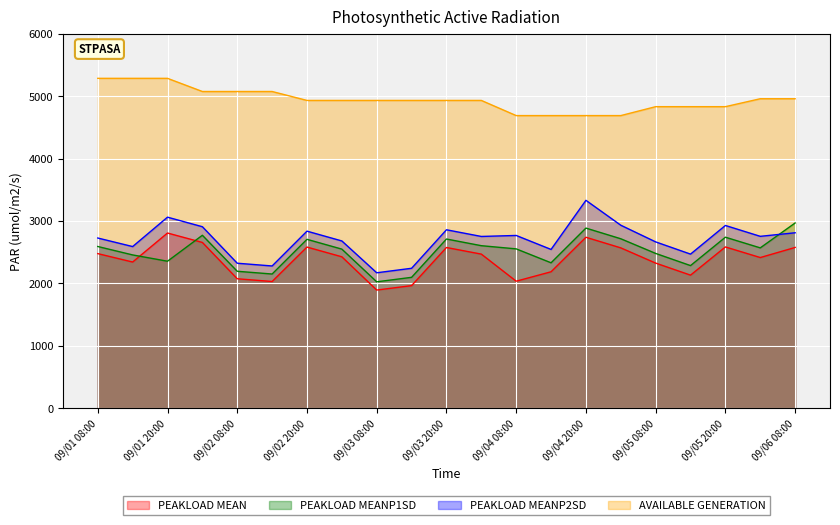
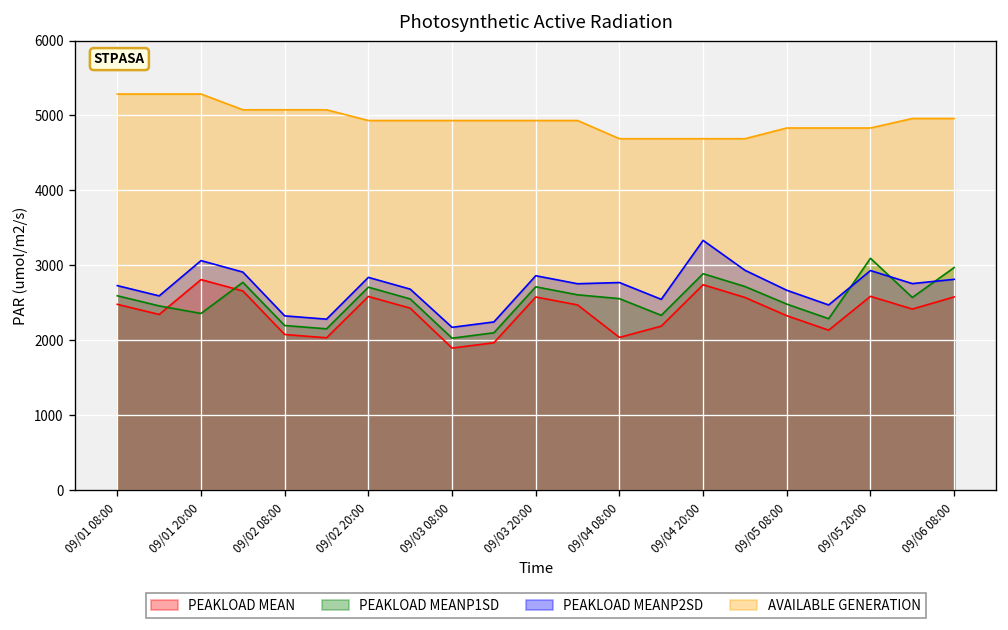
PEAKLOAD MEANP1SD, 09/05 20:00: 2700 -> 3100
